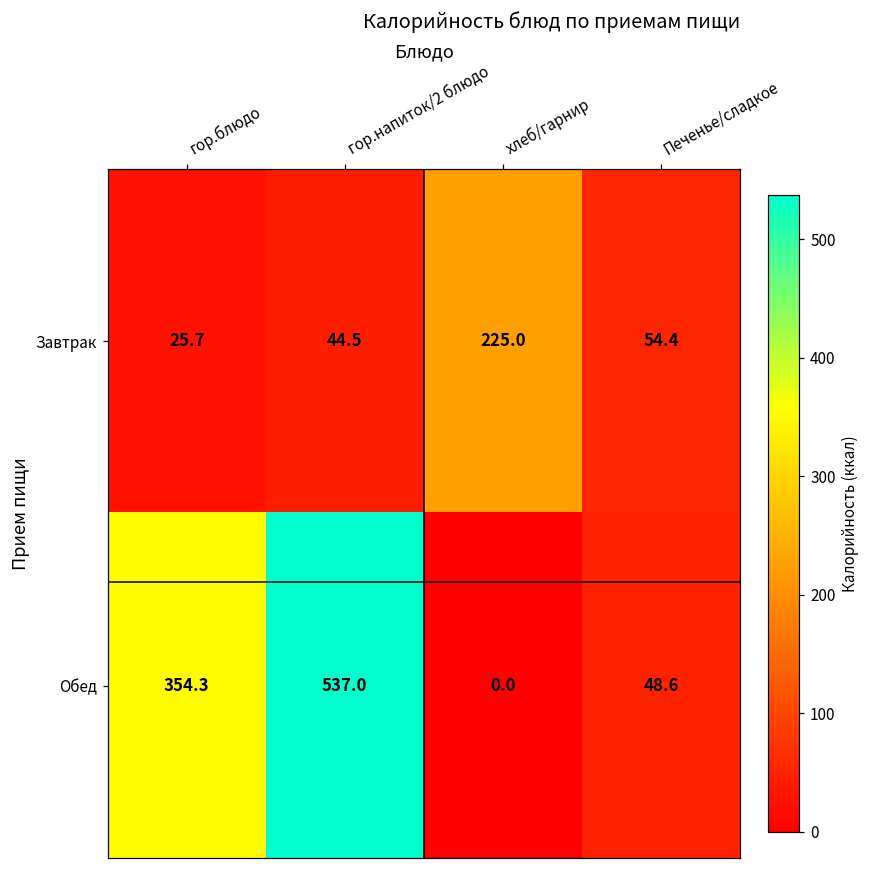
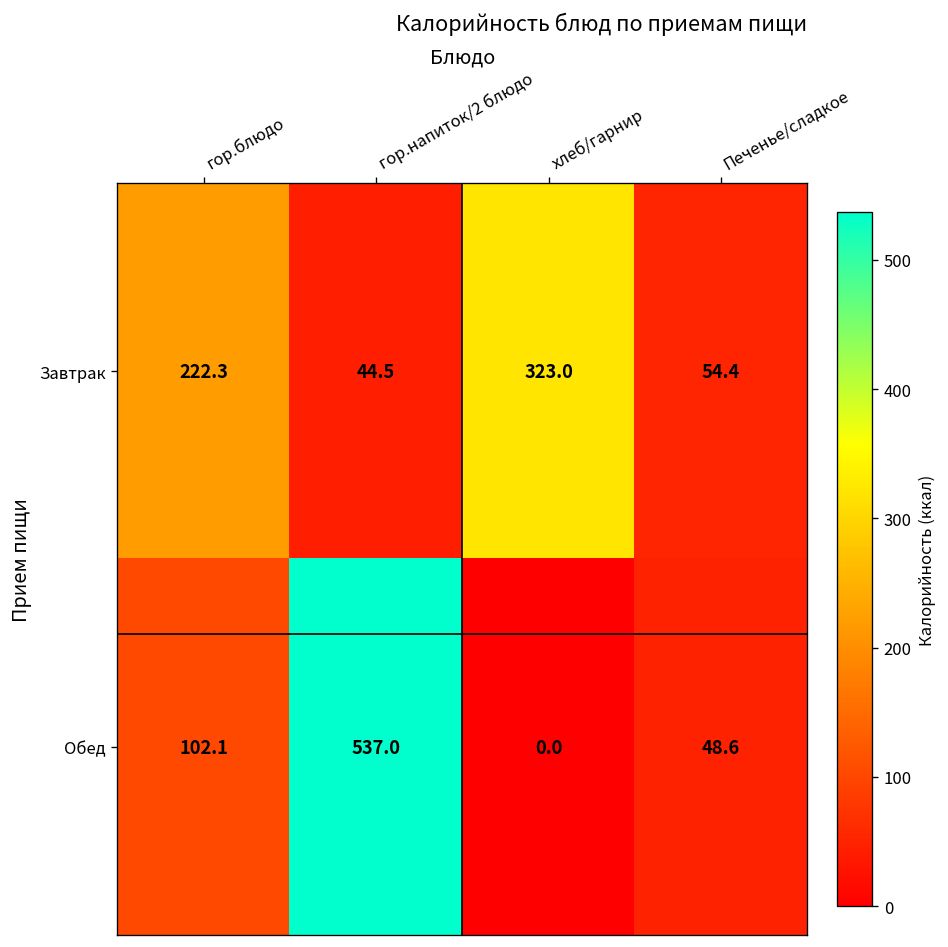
Завтрак, гор.блюдо: 25.7 -> 222.3
Завтрак, хлеб/гарнир: 225.0 -> 323.0
Обед, гор.блюдо: 354.3 -> 102.1
